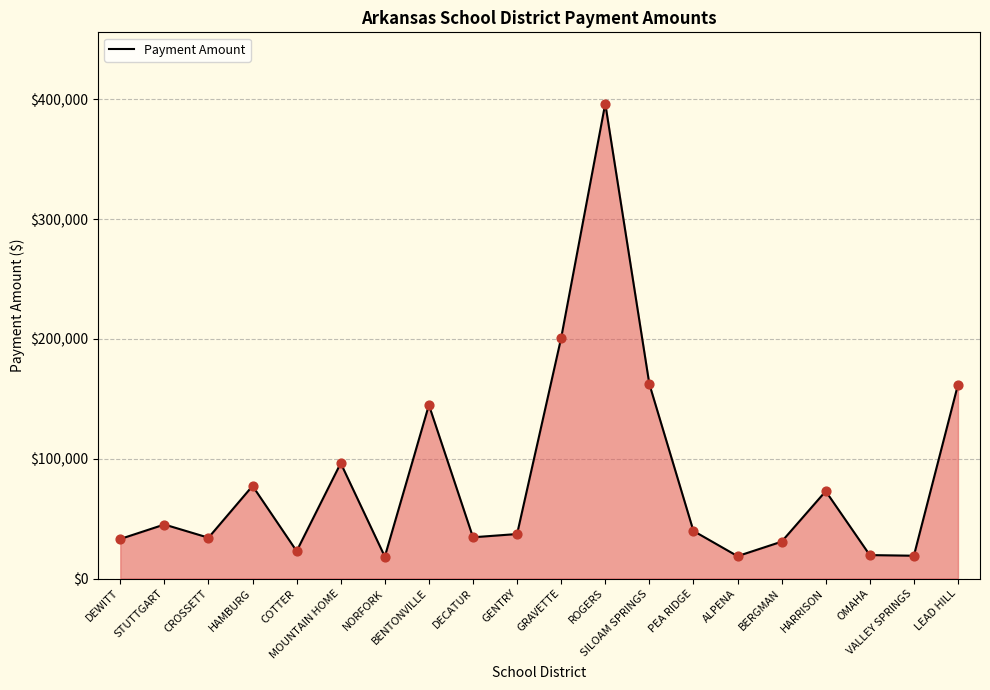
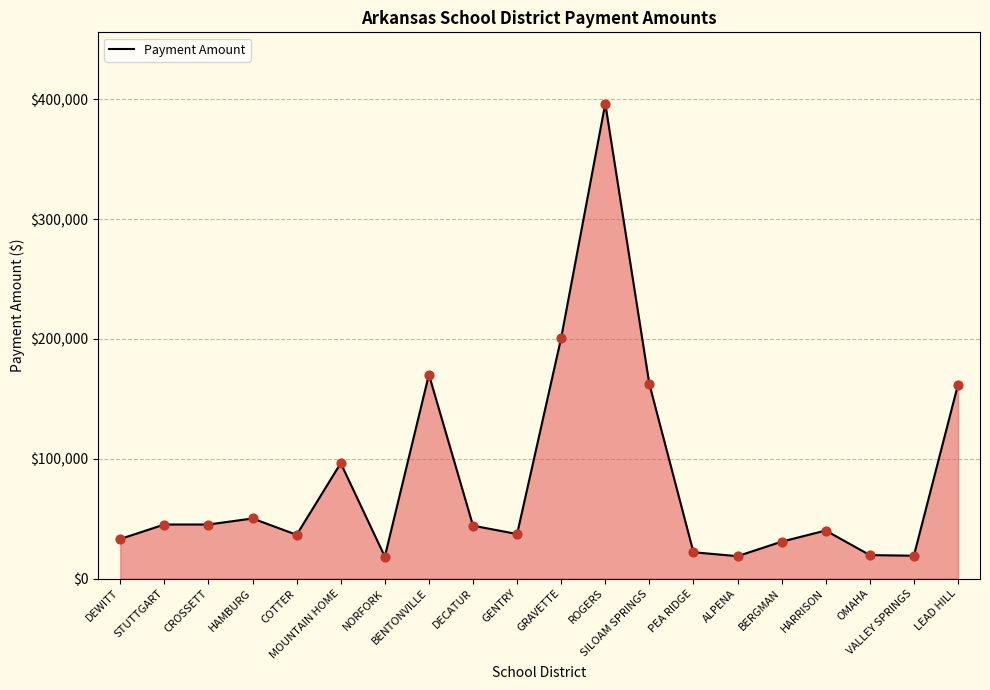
CROSSETT: $34,000 -> $45,000
HAMBURG: $77,000 -> $50,000
COTTER: $23,000 -> $36,000
BENTONVILLE: $145,000 -> $170,000
DECATUR: $34,000 -> $44,000
PEA RIDGE: $40,000 -> $22,000
HARRISON: $73,000 -> $40,000
